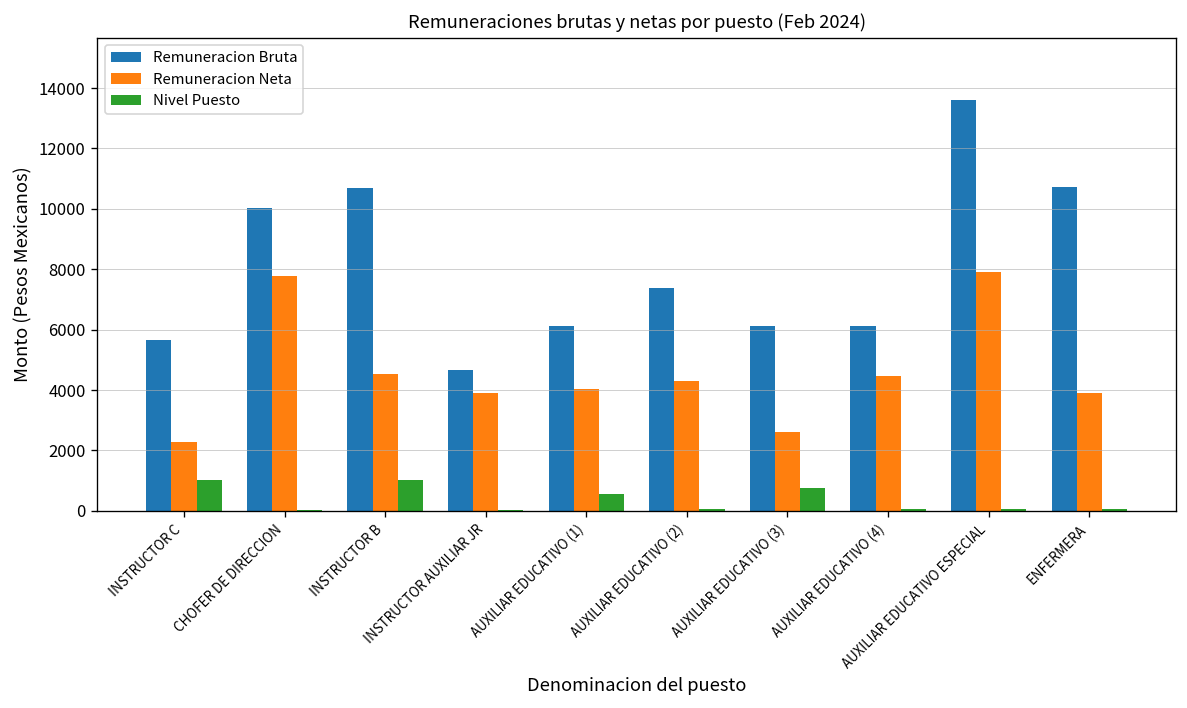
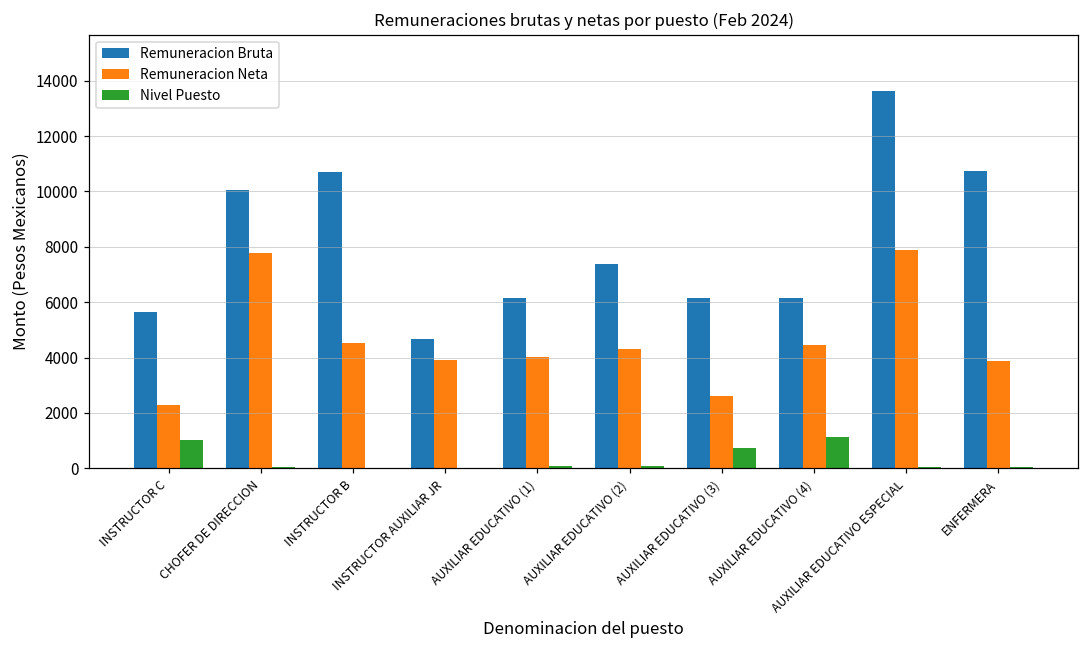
Nivel Puesto, INSTRUCTOR B: 1000 -> 0
Nivel Puesto, AUXILIAR EDUCATIVO (1): 500 -> 100
Nivel Puesto, AUXILIAR EDUCATIVO (4): 100 -> 1100
